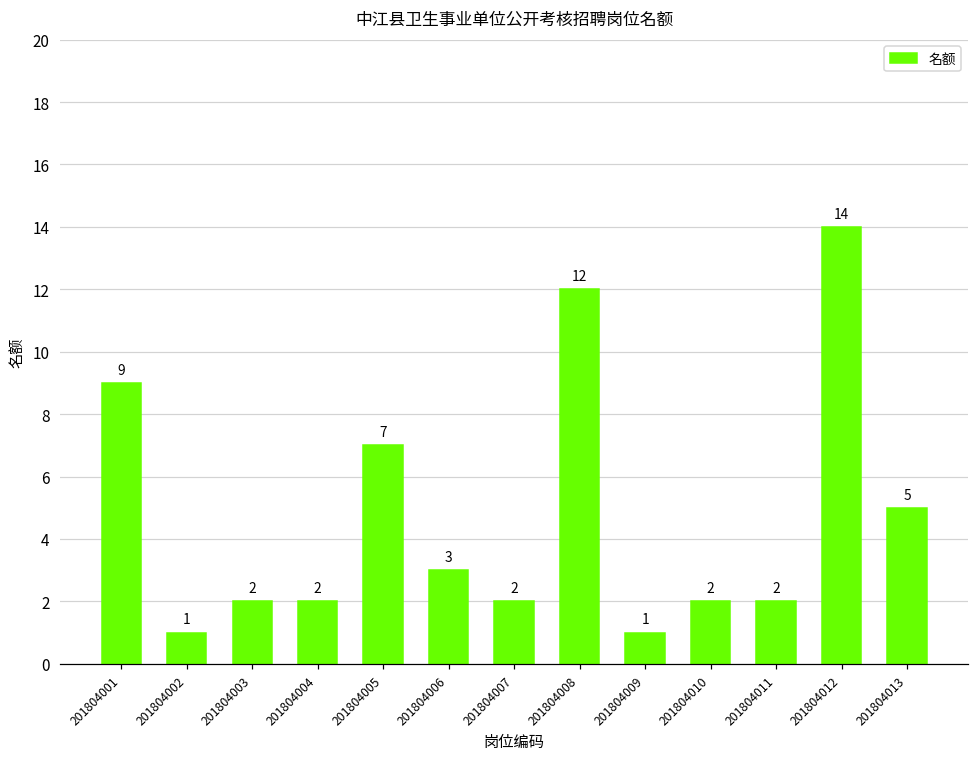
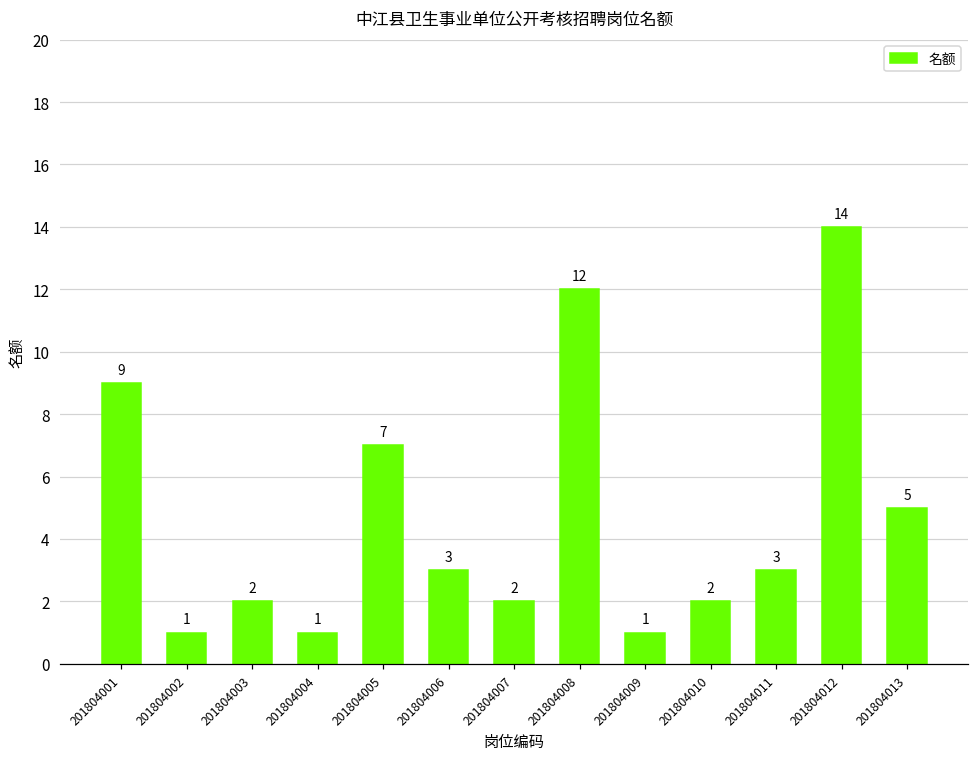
201804004: 2 -> 1
201804011: 2 -> 3
